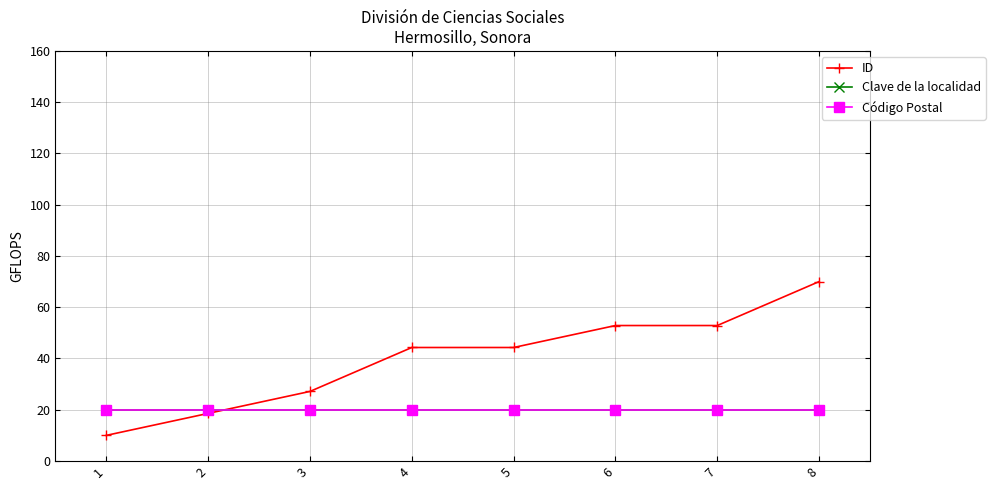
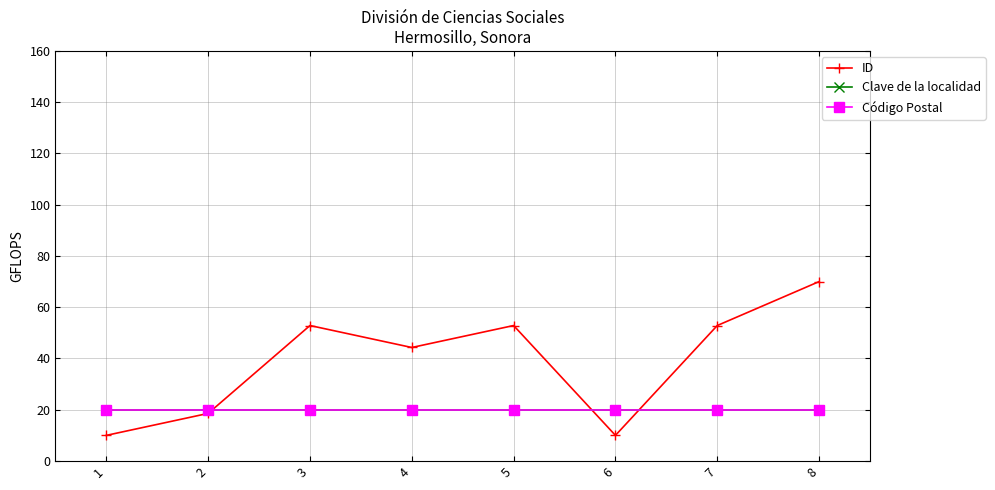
ID, 3: 27 -> 53
ID, 5: 44 -> 53
ID, 6: 53 -> 10
